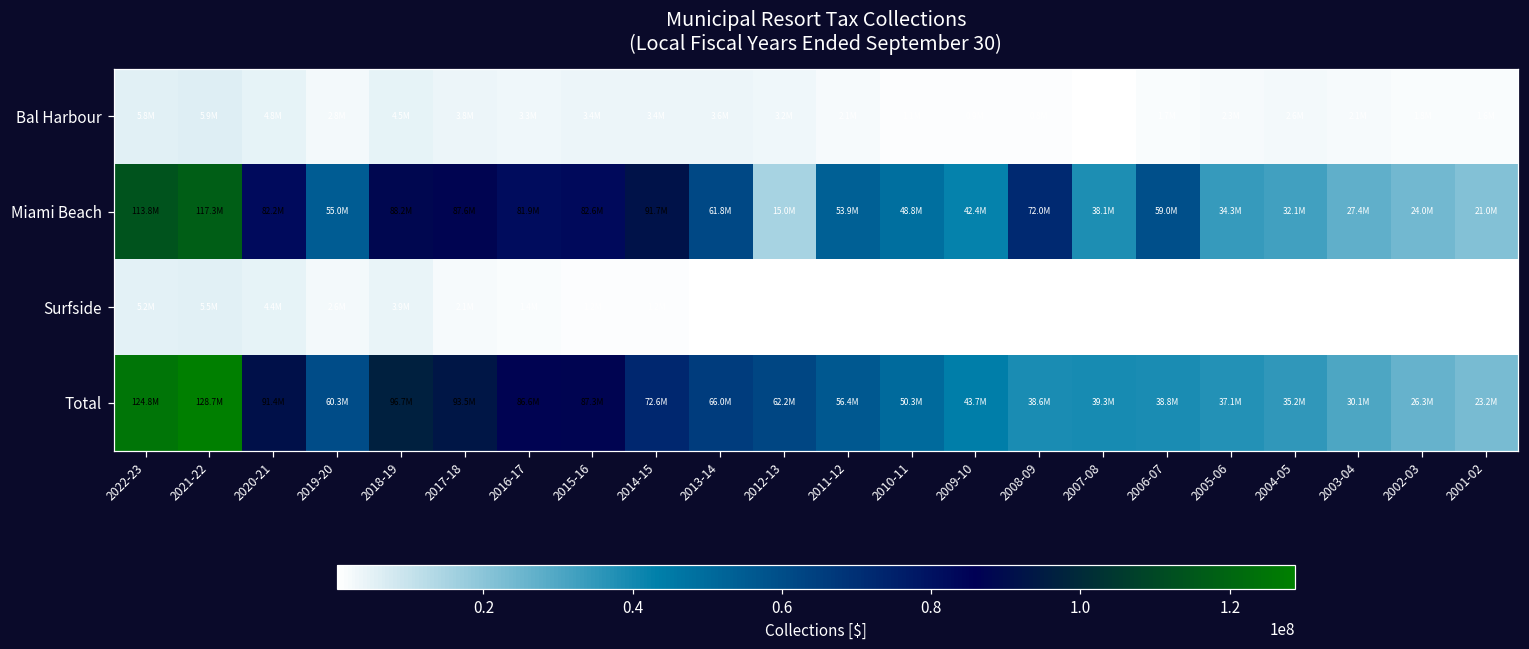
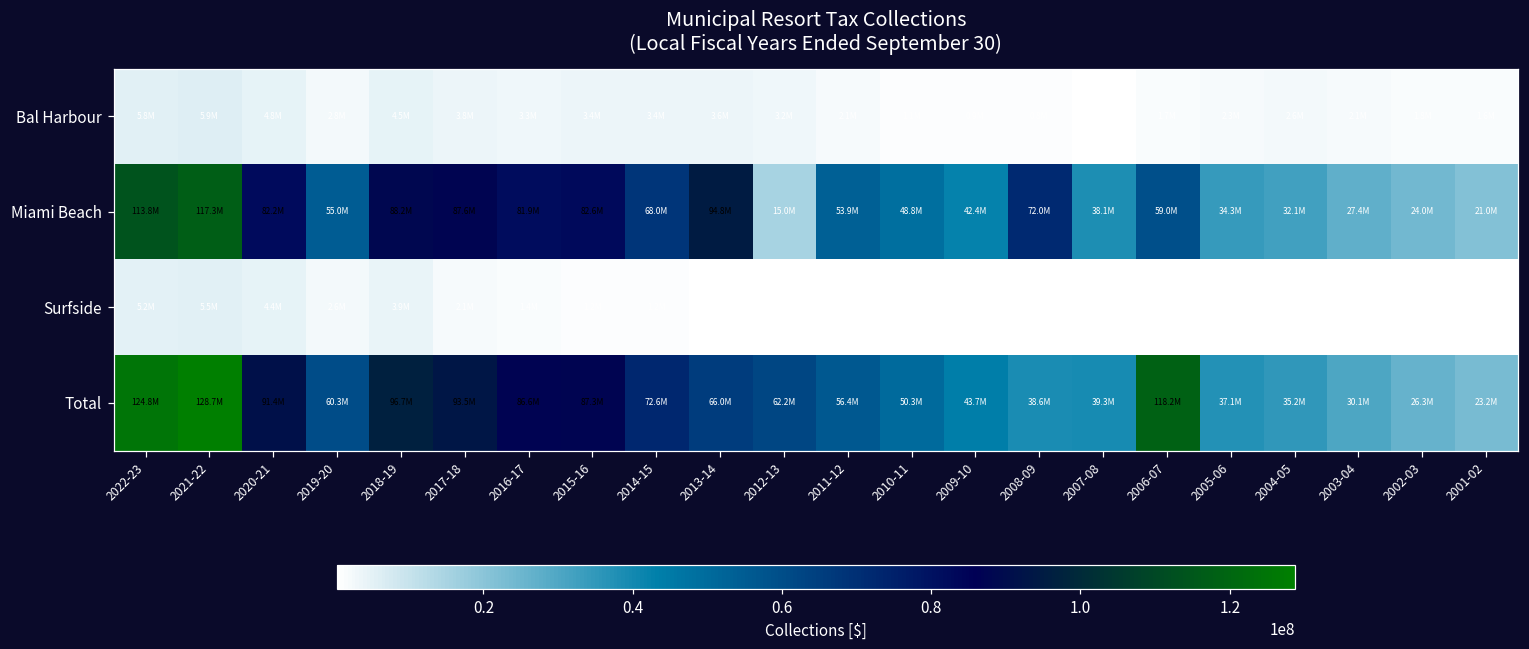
Miami Beach, 2014-15: 91.7M -> 68.0M
Miami Beach, 2013-14: 61.8M -> 94.8M
Total, 2006-07: 38.8M -> 118.2M
